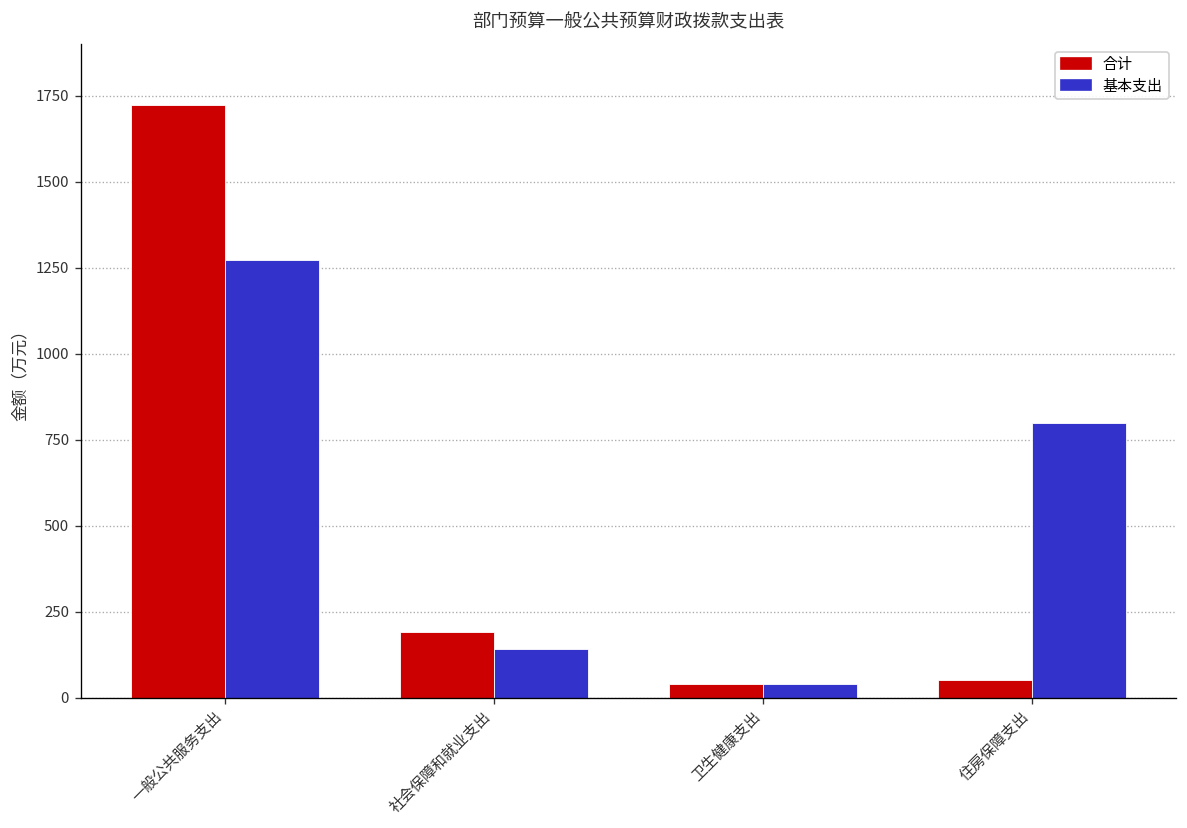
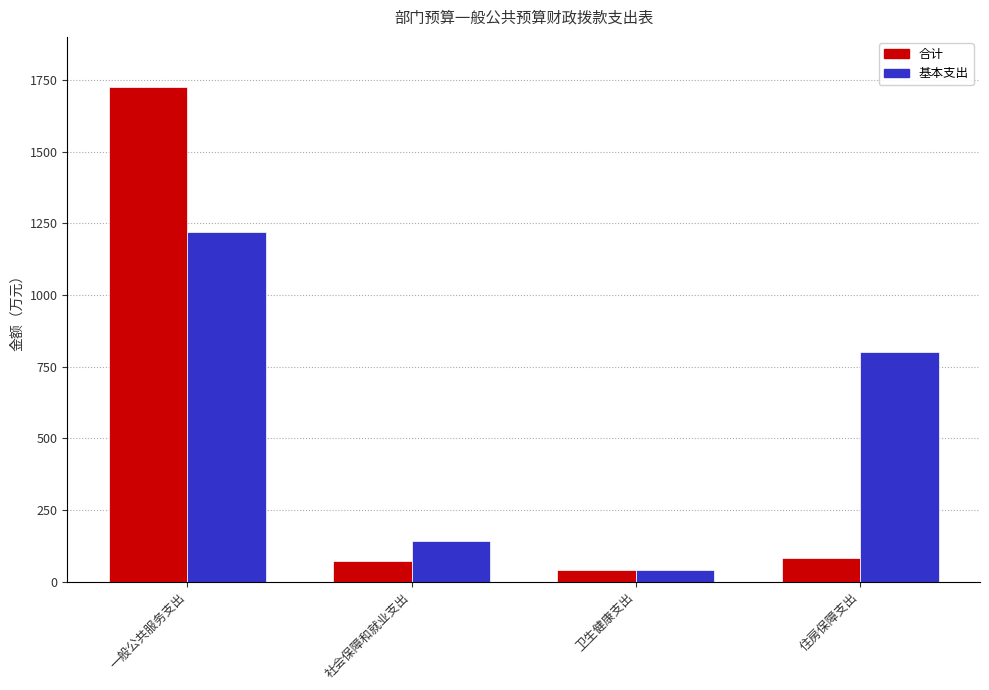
基本支出, 一般公共服务支出: 1270 -> 1220
合计, 社会保障和就业支出: 190 -> 70
合计, 住房保障支出: 50 -> 80
